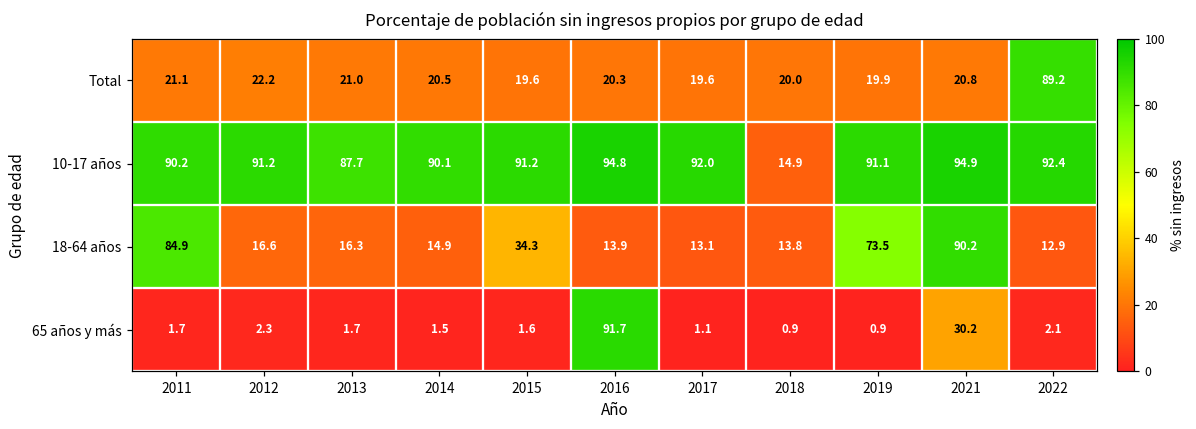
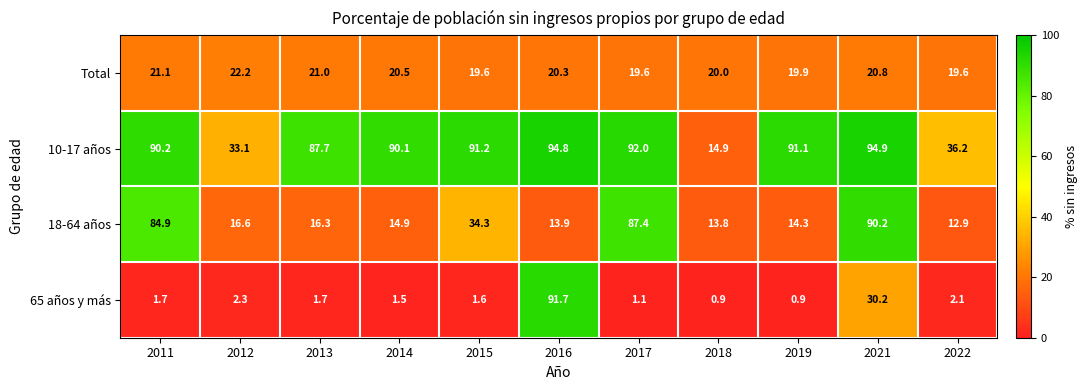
Total, 2022: 89.2 -> 19.6
10-17 años, 2012: 91.2 -> 33.1
10-17 años, 2022: 92.4 -> 36.2
18-64 años, 2017: 13.1 -> 87.4
18-64 años, 2019: 73.5 -> 14.3
